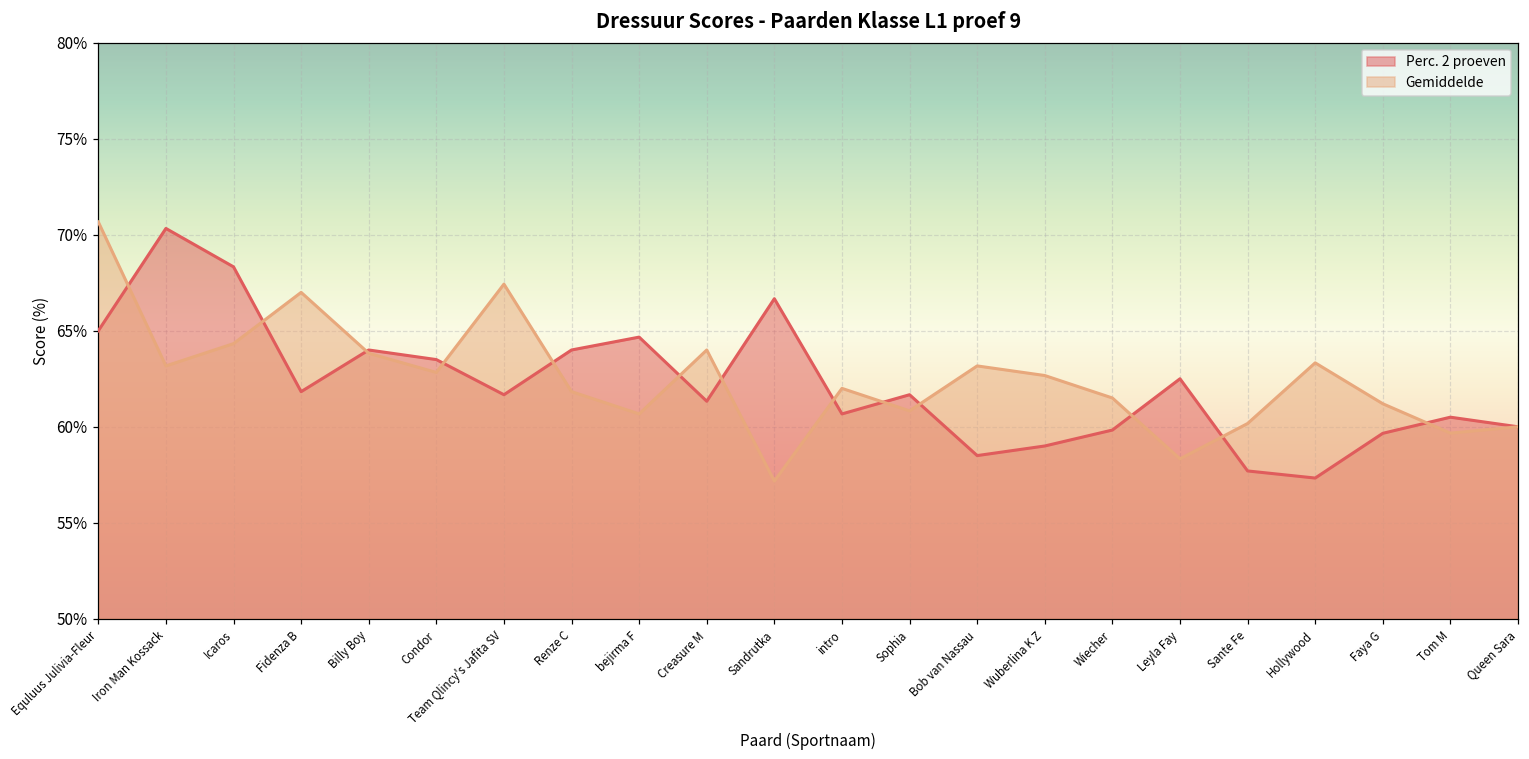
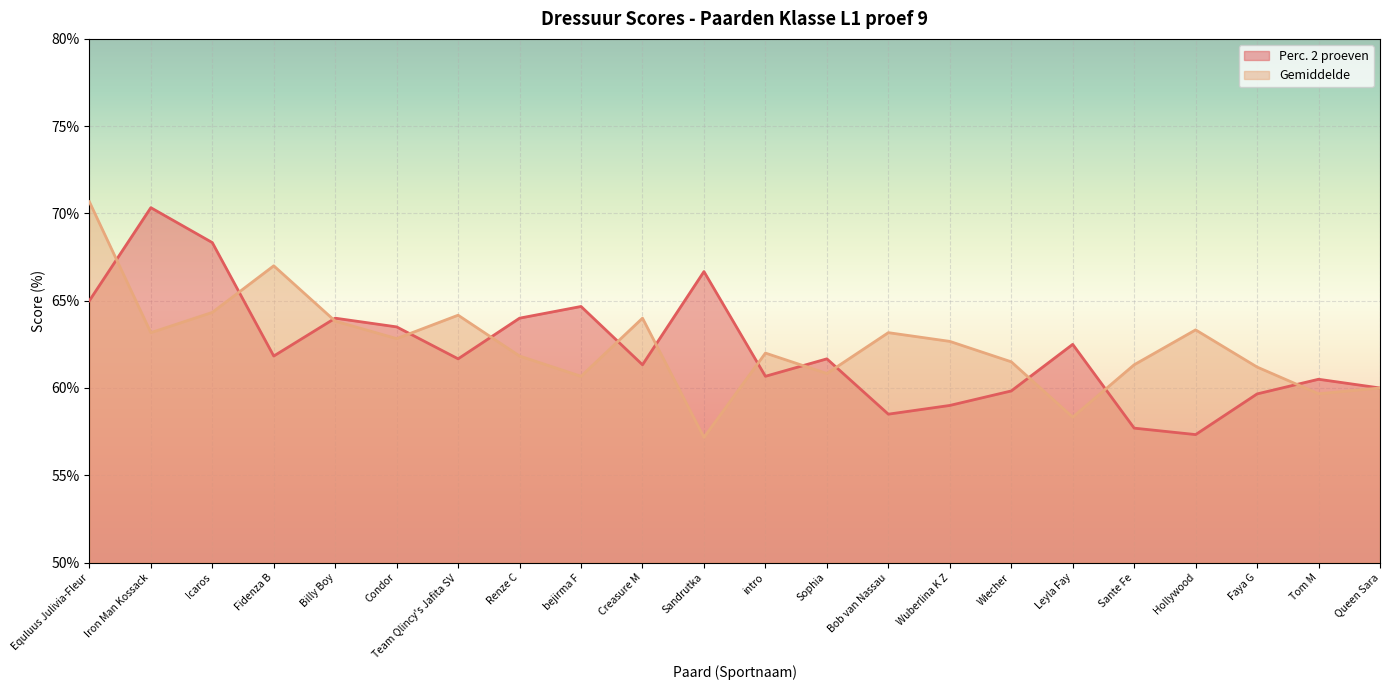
Gemiddelde, Team Qlincy's Jafita SV: 67.4% -> 64.2%
Gemiddelde, Sante Fe: 60.2% -> 61.3%
